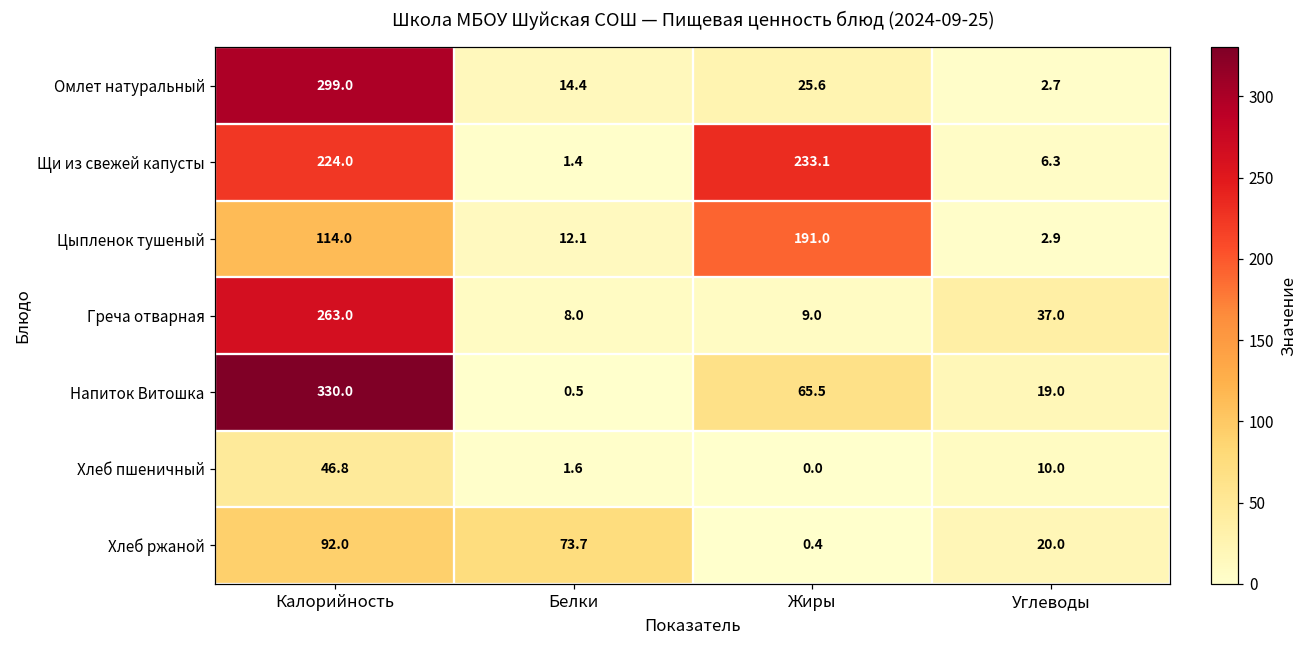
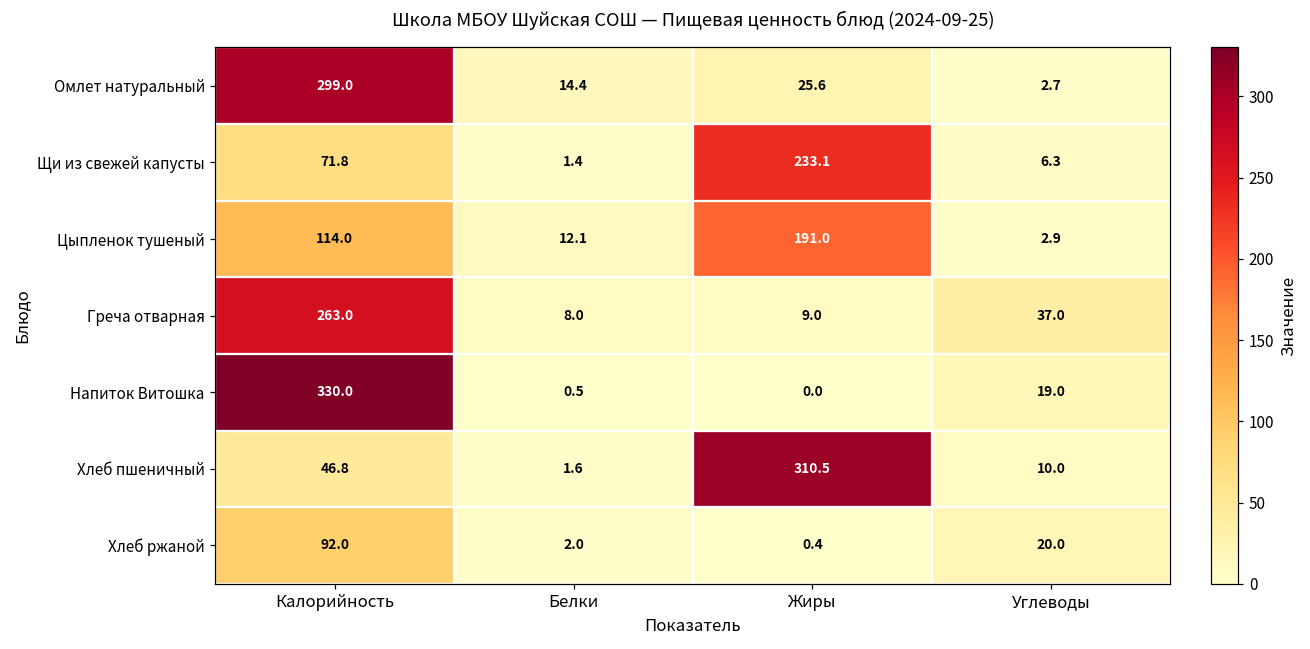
Щи из свежей капусты, Калорийность: 224.0 -> 71.8
Напиток Витошка, Жиры: 65.5 -> 0.0
Хлеб пшеничный, Жиры: 0.0 -> 310.5
Хлеб ржаной, Белки: 73.7 -> 2.0
